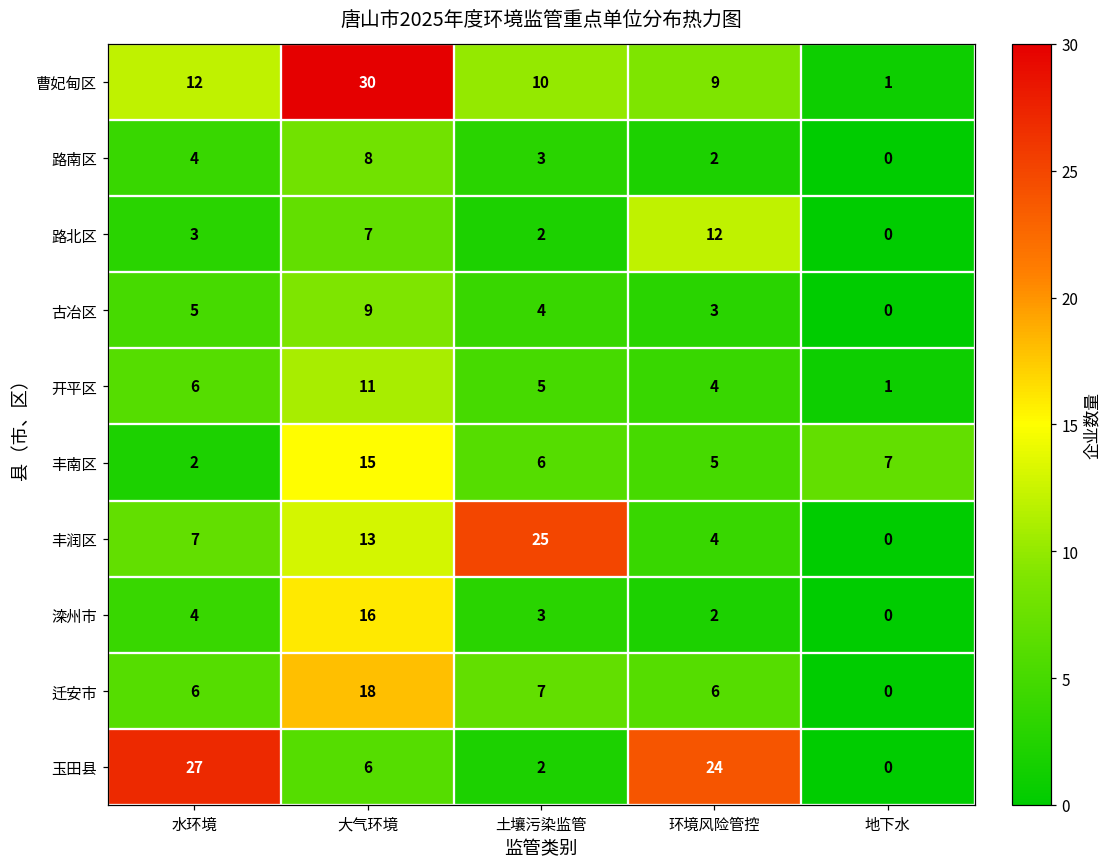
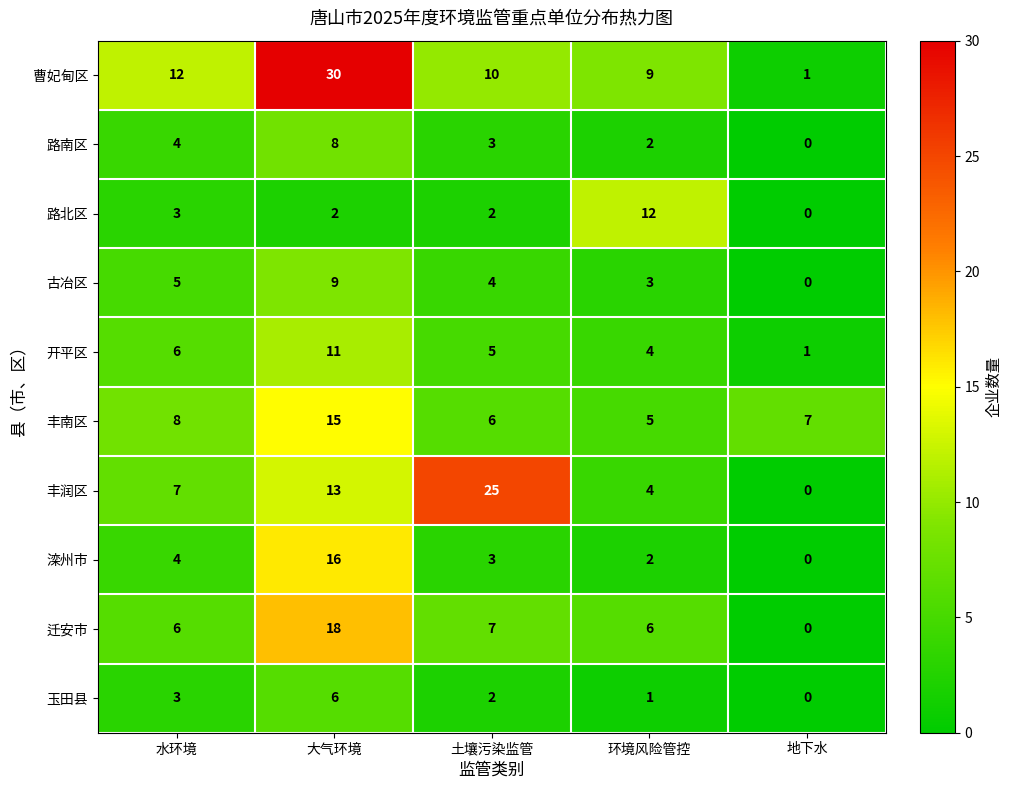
路北区, 大气环境: 7 -> 2
丰南区, 水环境: 2 -> 8
玉田县, 水环境: 27 -> 3
玉田县, 环境风险管控: 24 -> 1
